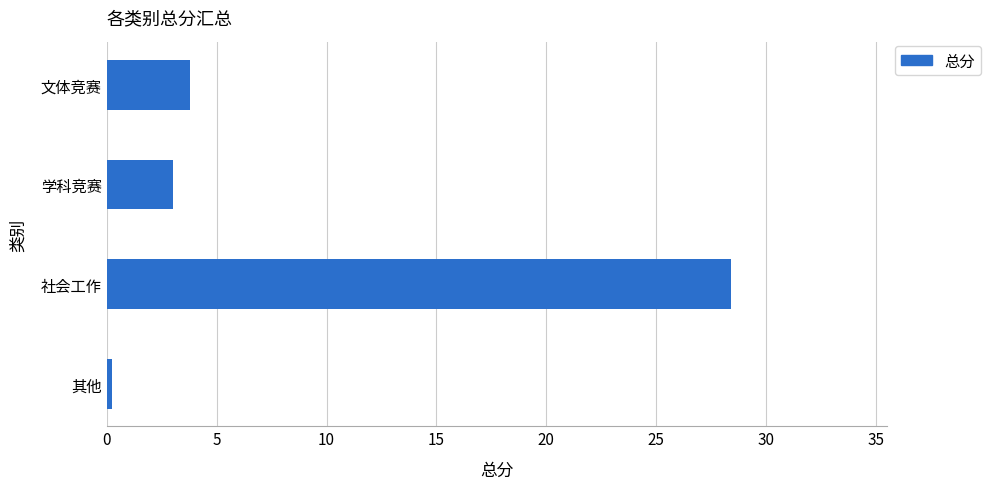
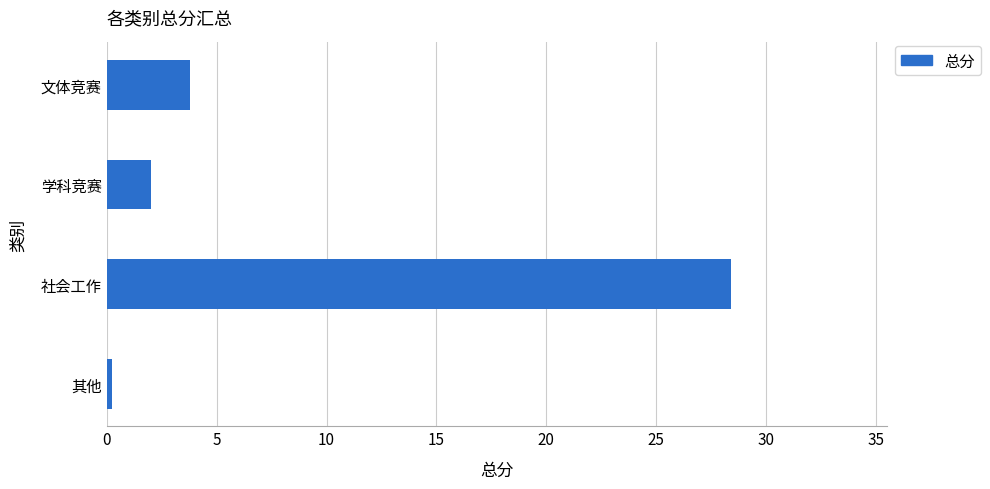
学科竞赛: 3 -> 2
